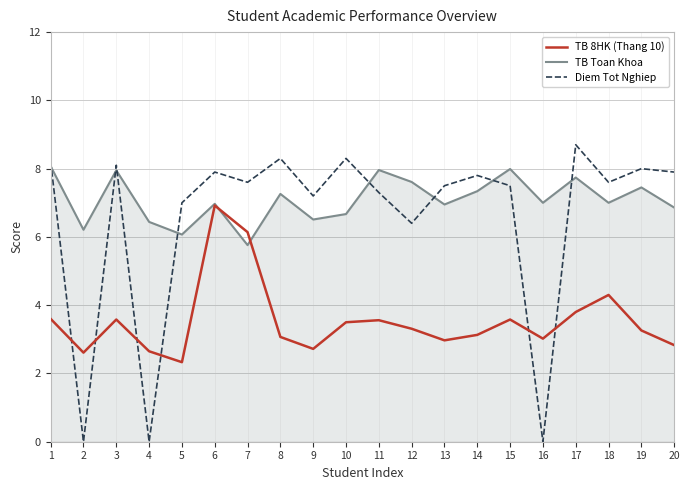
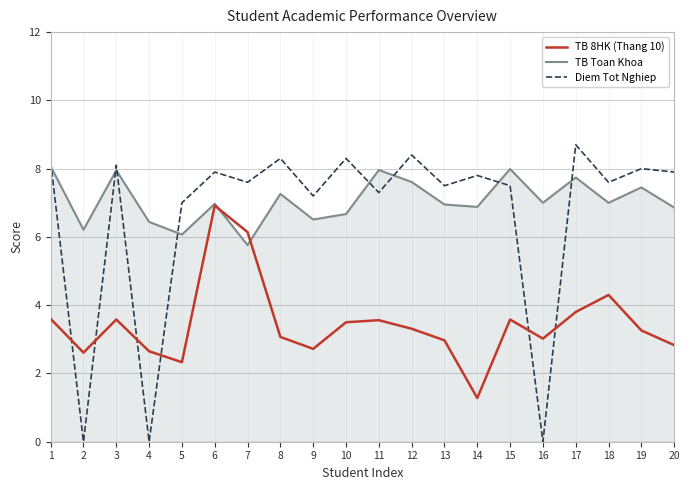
Diem Tot Nghiep, 12: 6.4 -> 8.4
TB 8HK (Thang 10), 14: 3.1 -> 1.3
TB Toan Khoa, 14: 7.3 -> 6.9
